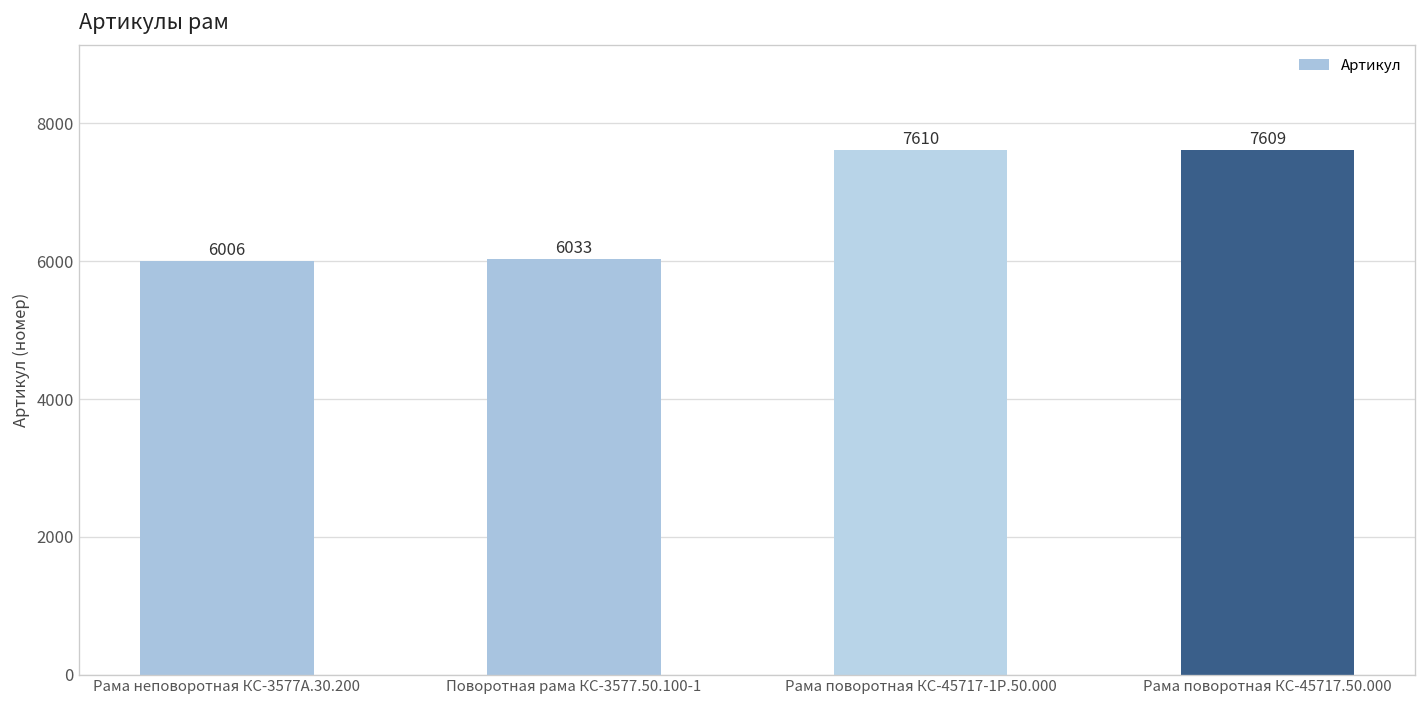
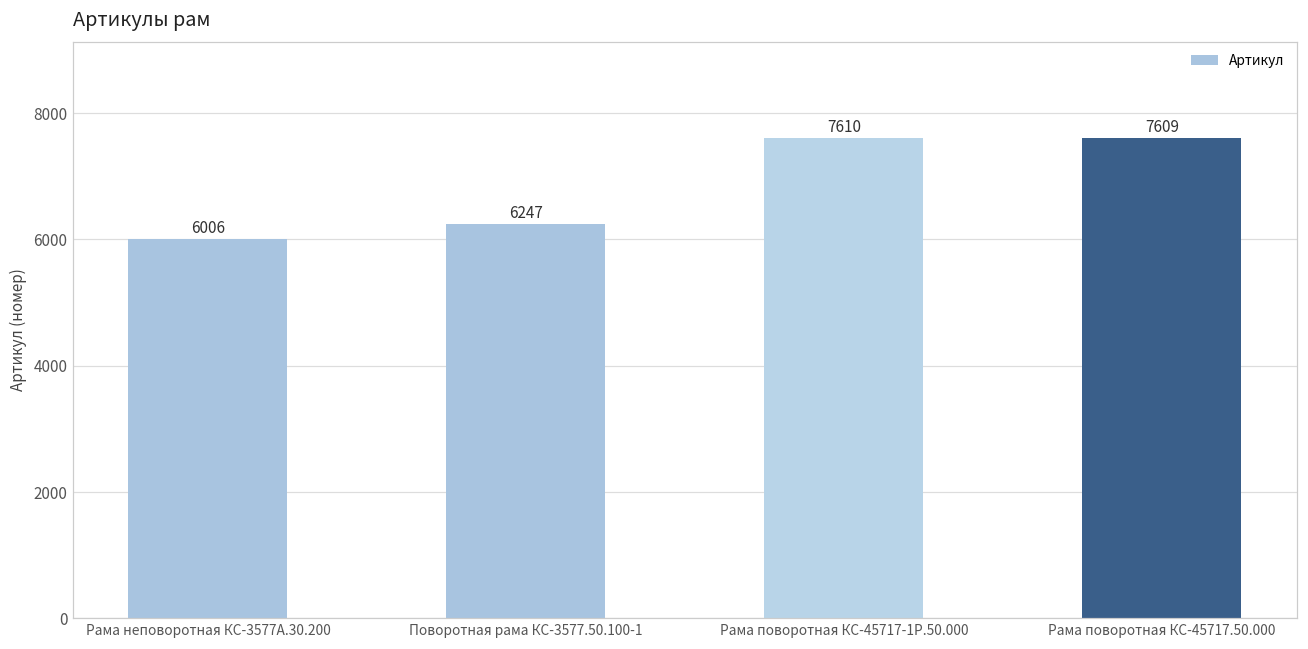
Поворотная рама КС-3577.50.100-1: 6033 -> 6247
